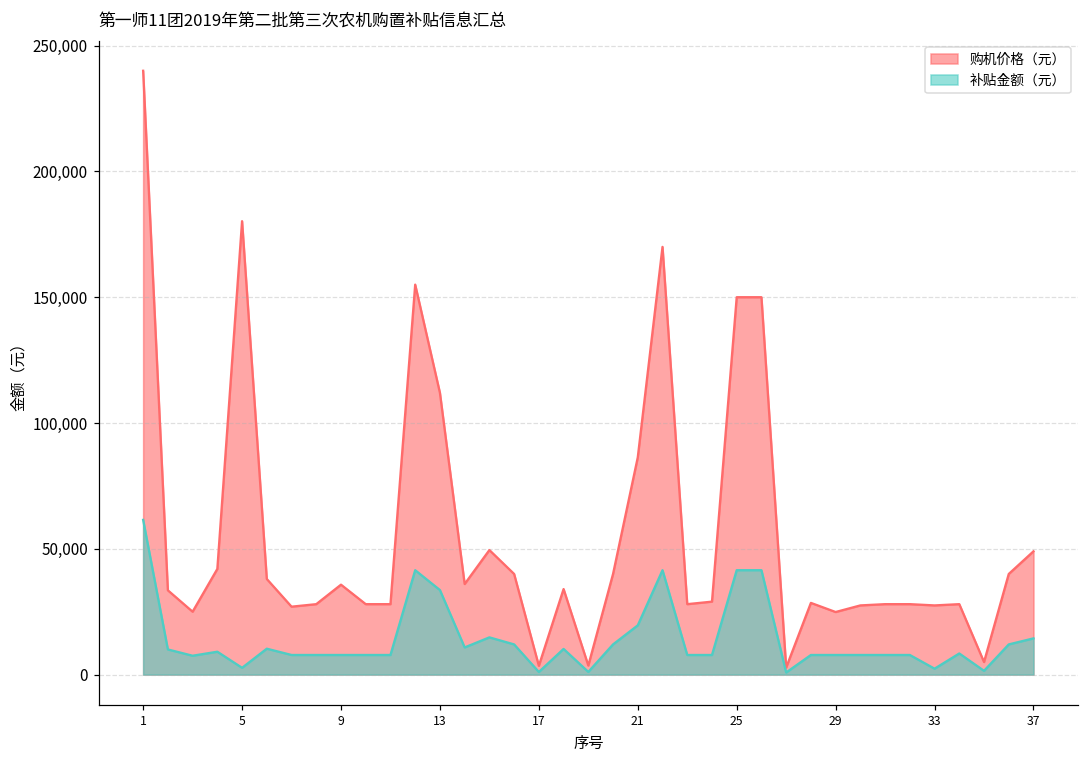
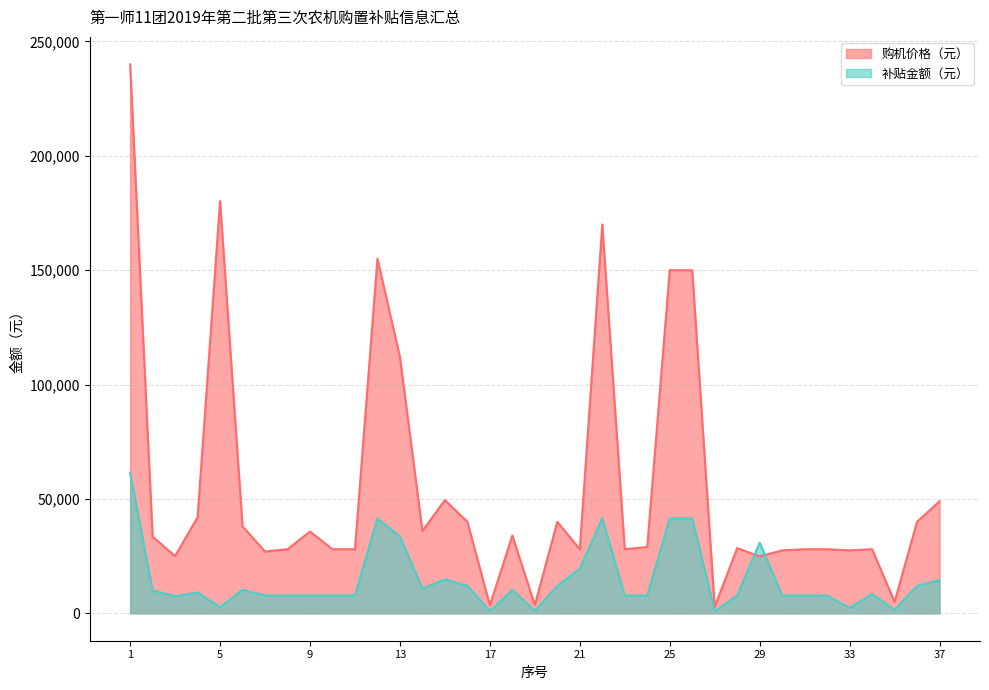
购机价格（元）, 21: 86,000 -> 28,000
补贴金额（元）, 29: 8,000 -> 31,000
